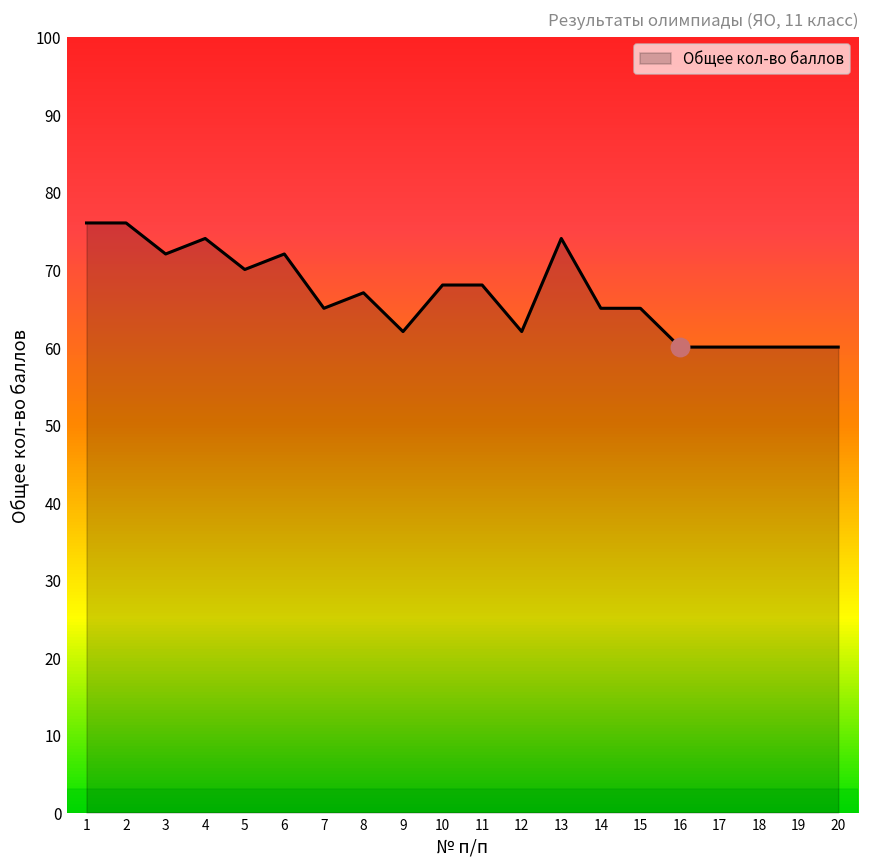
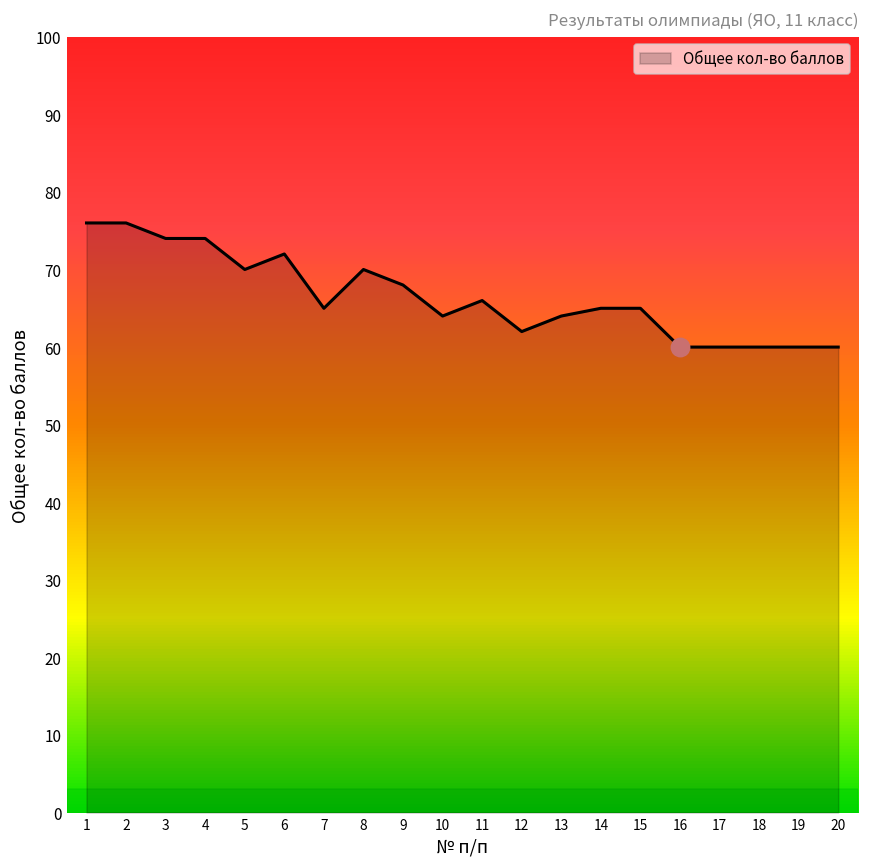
Общее кол-во баллов, 3: 72 -> 74
Общее кол-во баллов, 8: 67 -> 70
Общее кол-во баллов, 9: 62 -> 68
Общее кол-во баллов, 10: 68 -> 64
Общее кол-во баллов, 11: 68 -> 66
Общее кол-во баллов, 13: 74 -> 64
